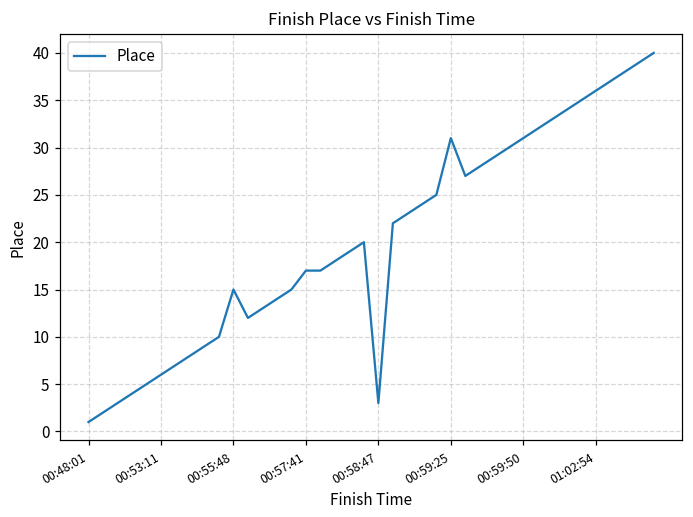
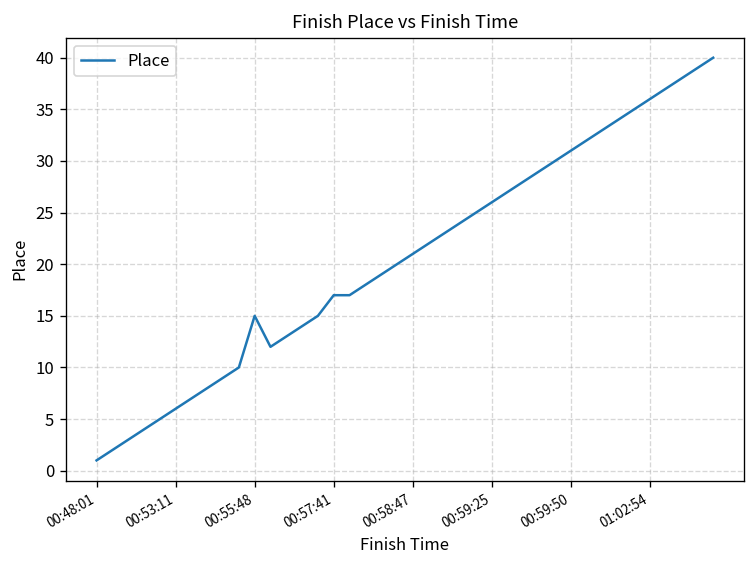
00:58:47: 3 -> 21
00:59:25: 31 -> 26
